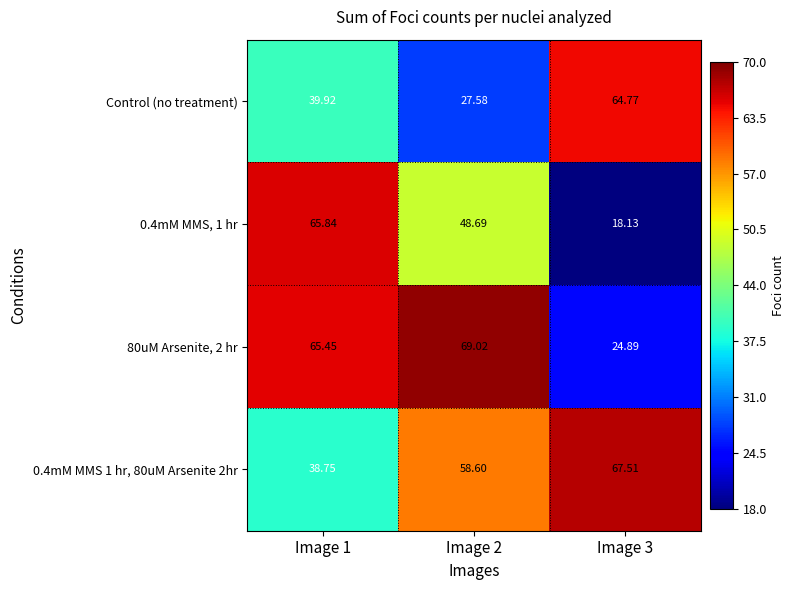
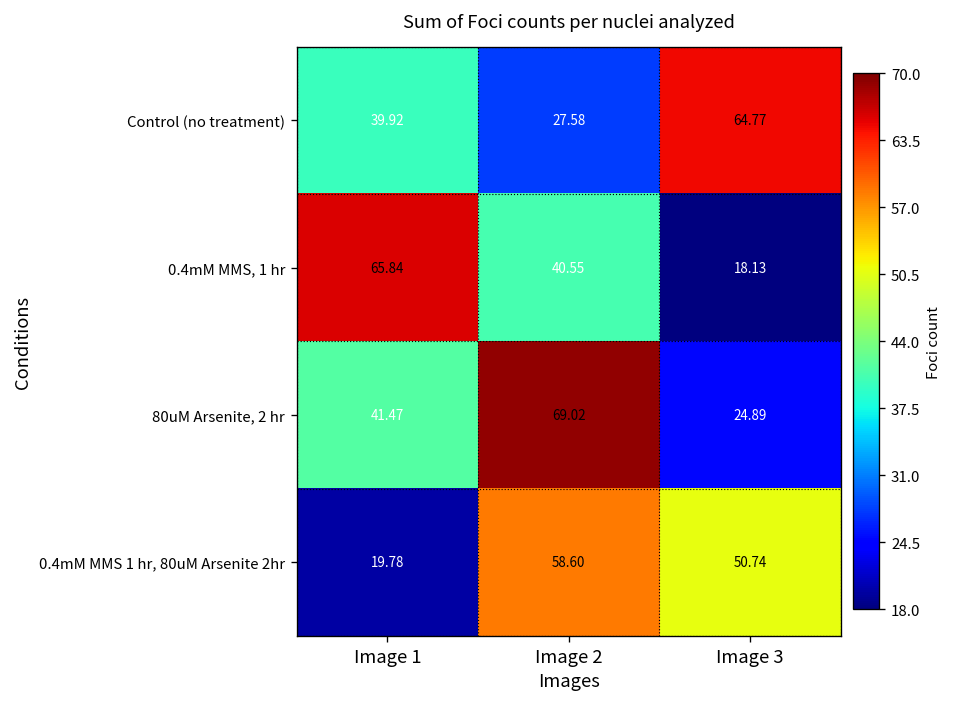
0.4mM MMS, 1 hr, Image 2: 48.69 -> 40.55
80uM Arsenite, 2 hr, Image 1: 65.45 -> 41.47
0.4mM MMS 1 hr, 80uM Arsenite 2hr, Image 1: 38.75 -> 19.78
0.4mM MMS 1 hr, 80uM Arsenite 2hr, Image 3: 67.51 -> 50.74
